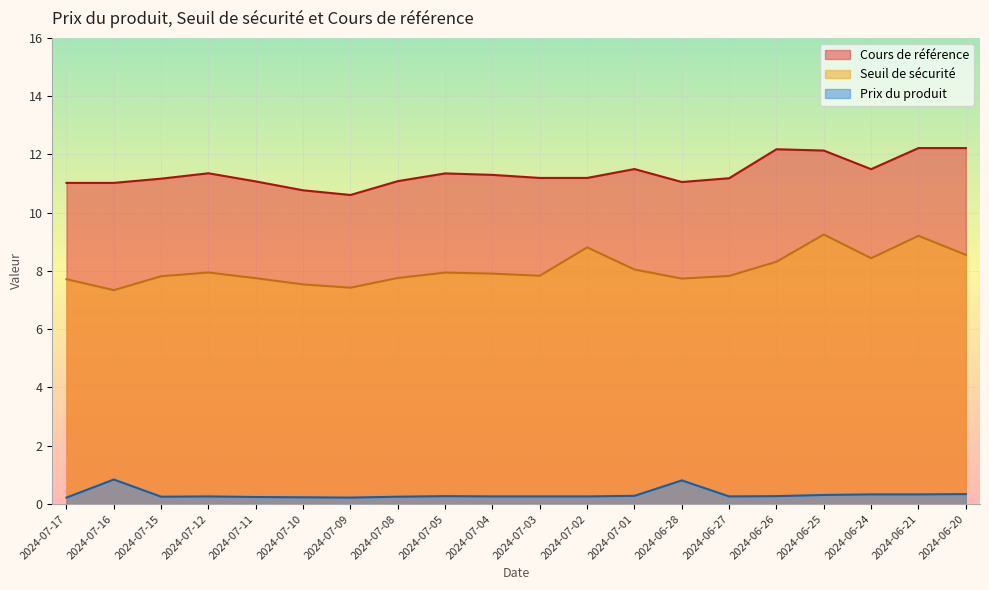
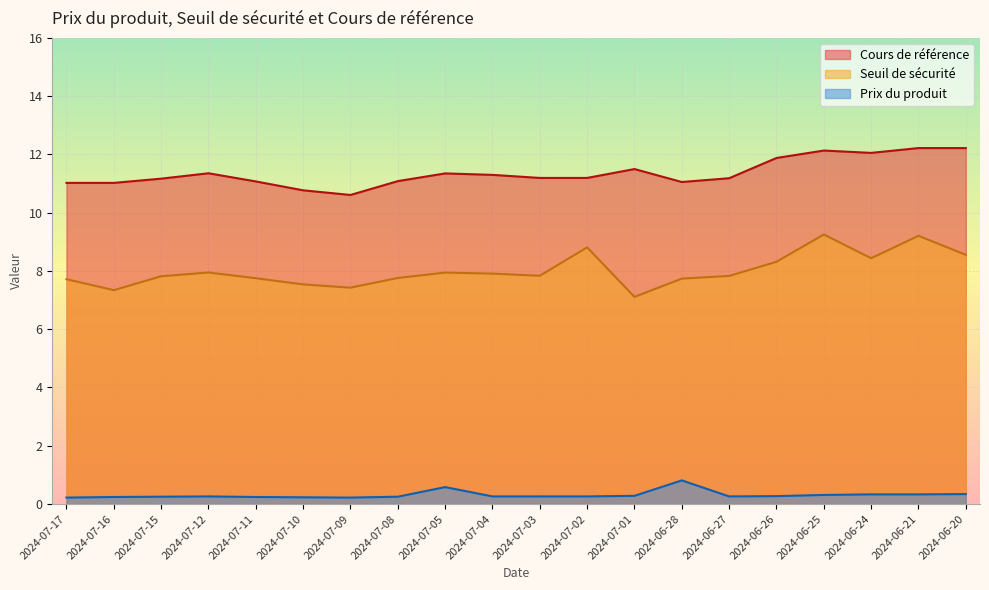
Prix du produit, 2024-07-16: 0.8 -> 0.2
Prix du produit, 2024-07-05: 0.3 -> 0.6
Seuil de sécurité, 2024-07-01: 8.1 -> 7.1
Cours de référence, 2024-06-26: 12.2 -> 11.9
Cours de référence, 2024-06-24: 11.5 -> 12.1
